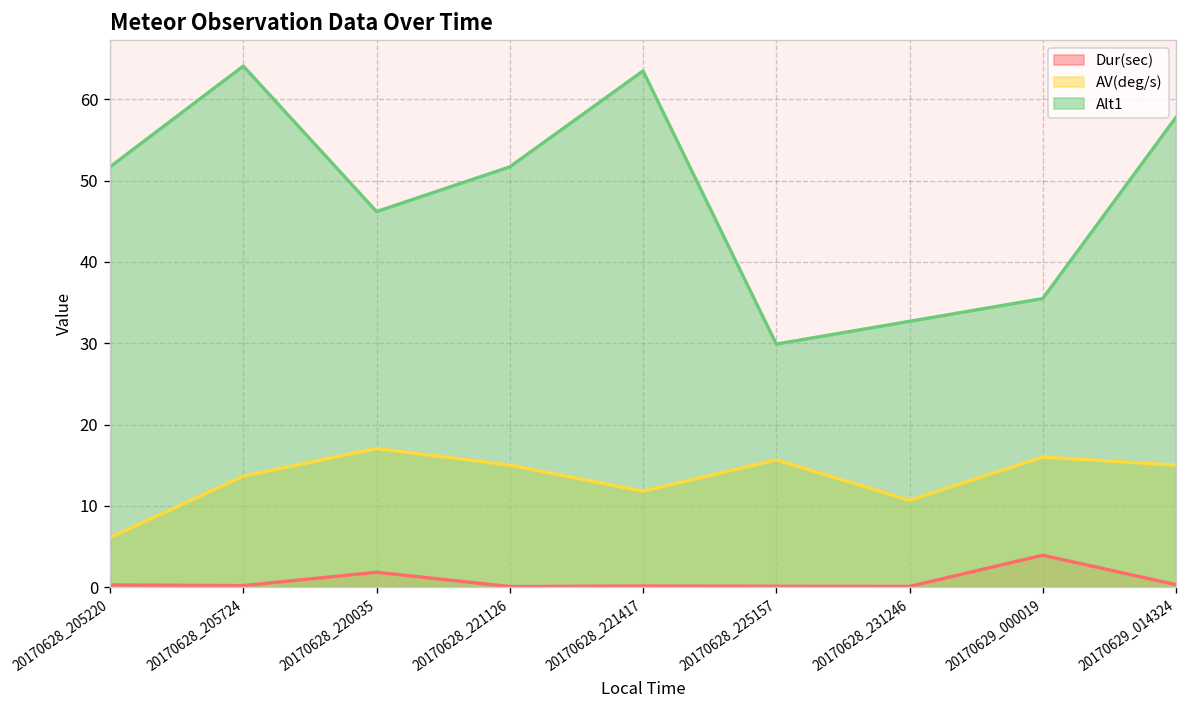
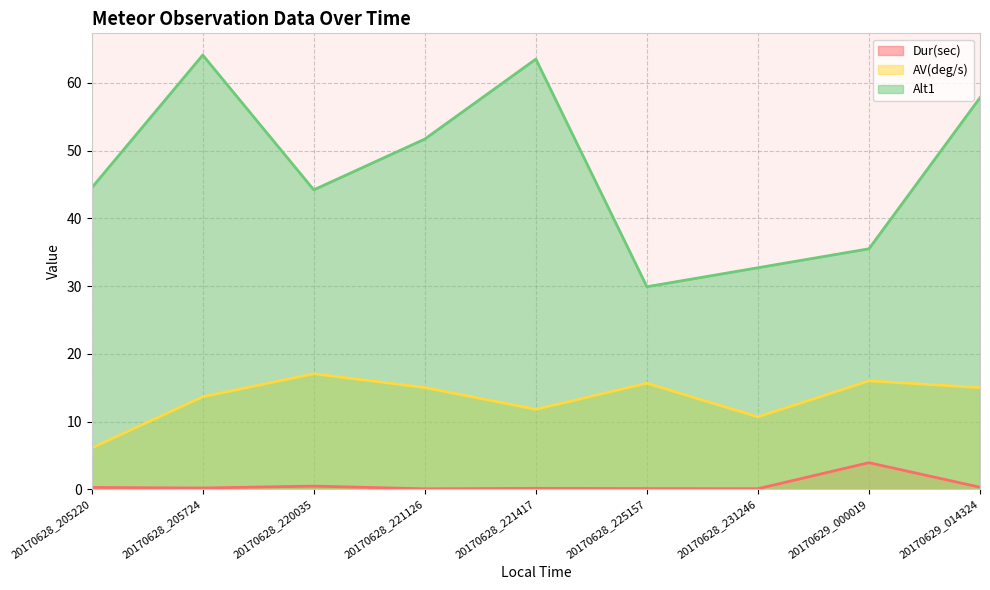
Alt1, 20170628_205220: 52 -> 45
Dur(sec), 20170628_220035: 2 -> 0
Alt1, 20170628_220035: 46 -> 44
